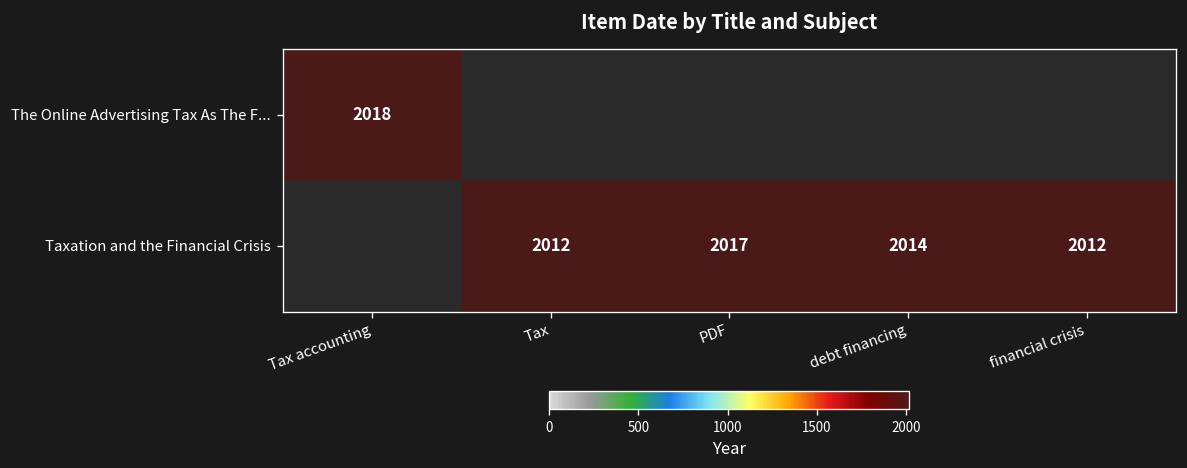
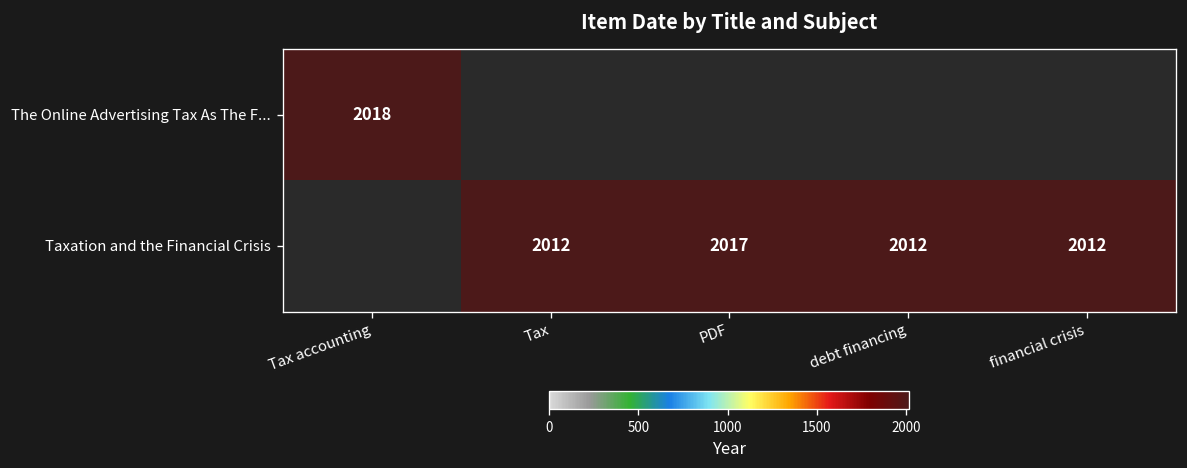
Taxation and the Financial Crisis, debt financing: 2014 -> 2012
